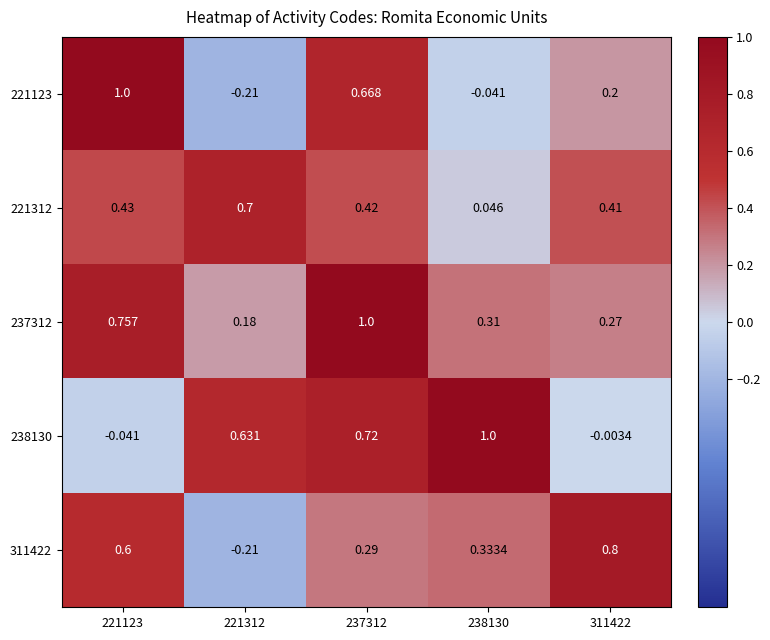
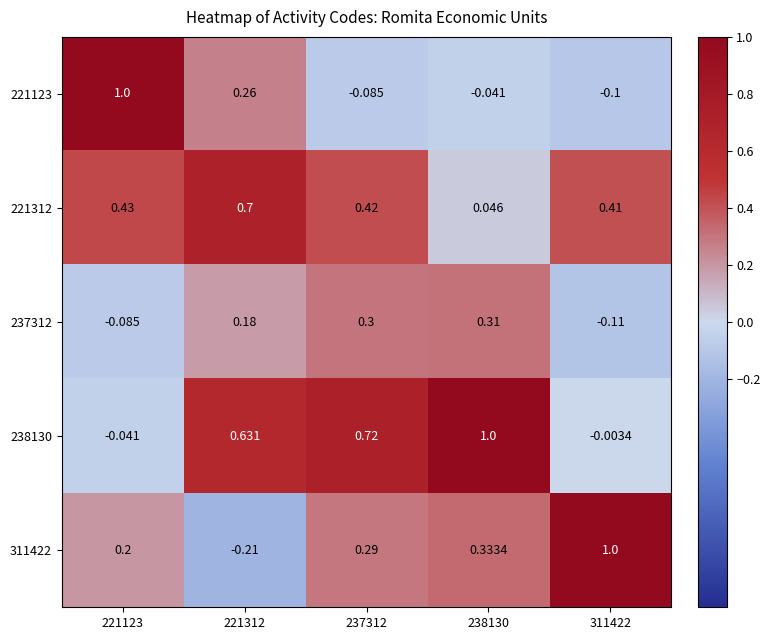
221123, 221312: -0.21 -> 0.26
221123, 237312: 0.668 -> -0.085
221123, 311422: 0.2 -> -0.1
237312, 221123: 0.757 -> -0.085
237312, 237312: 1.0 -> 0.3
237312, 311422: 0.27 -> -0.11
311422, 221123: 0.6 -> 0.2
311422, 311422: 0.8 -> 1.0
